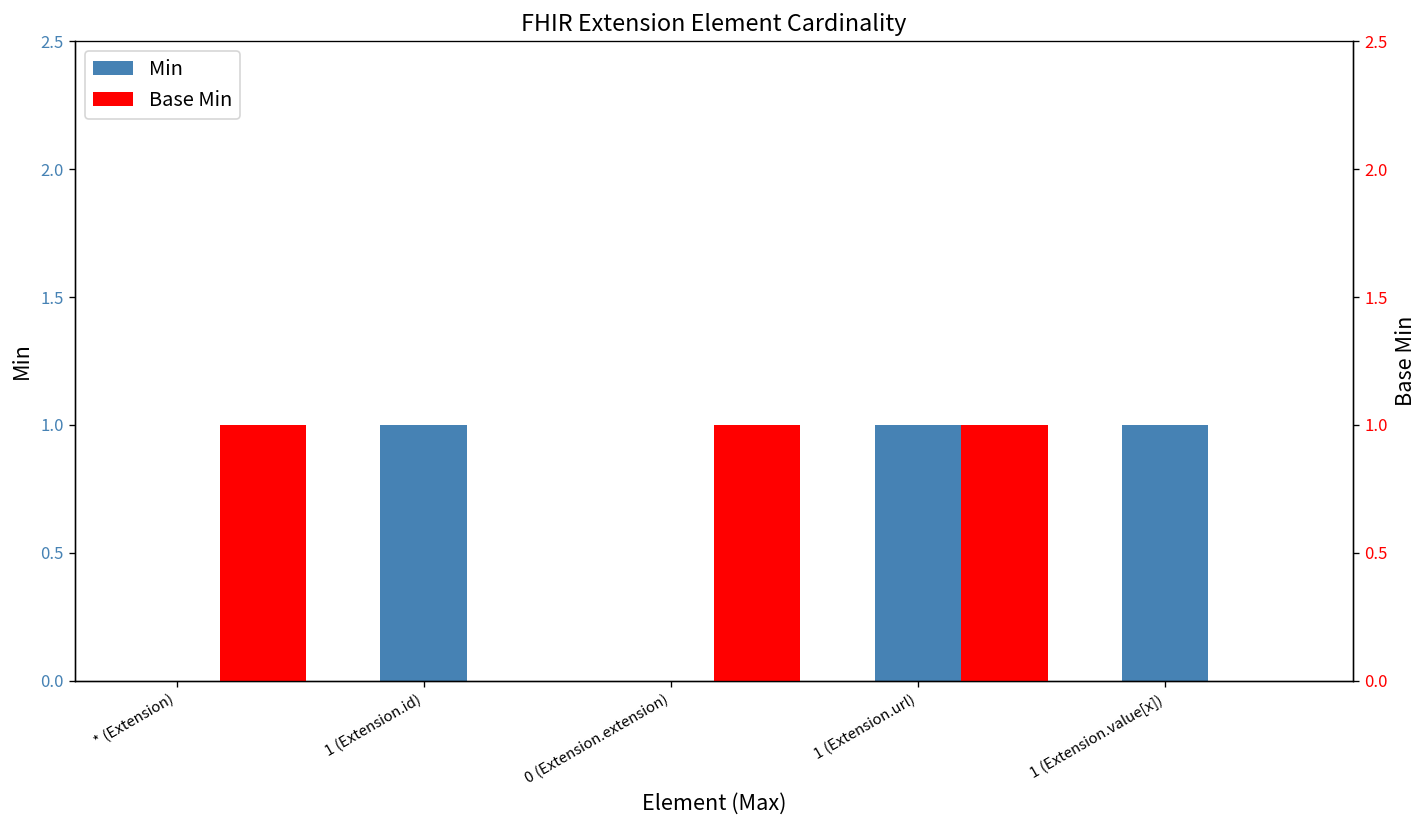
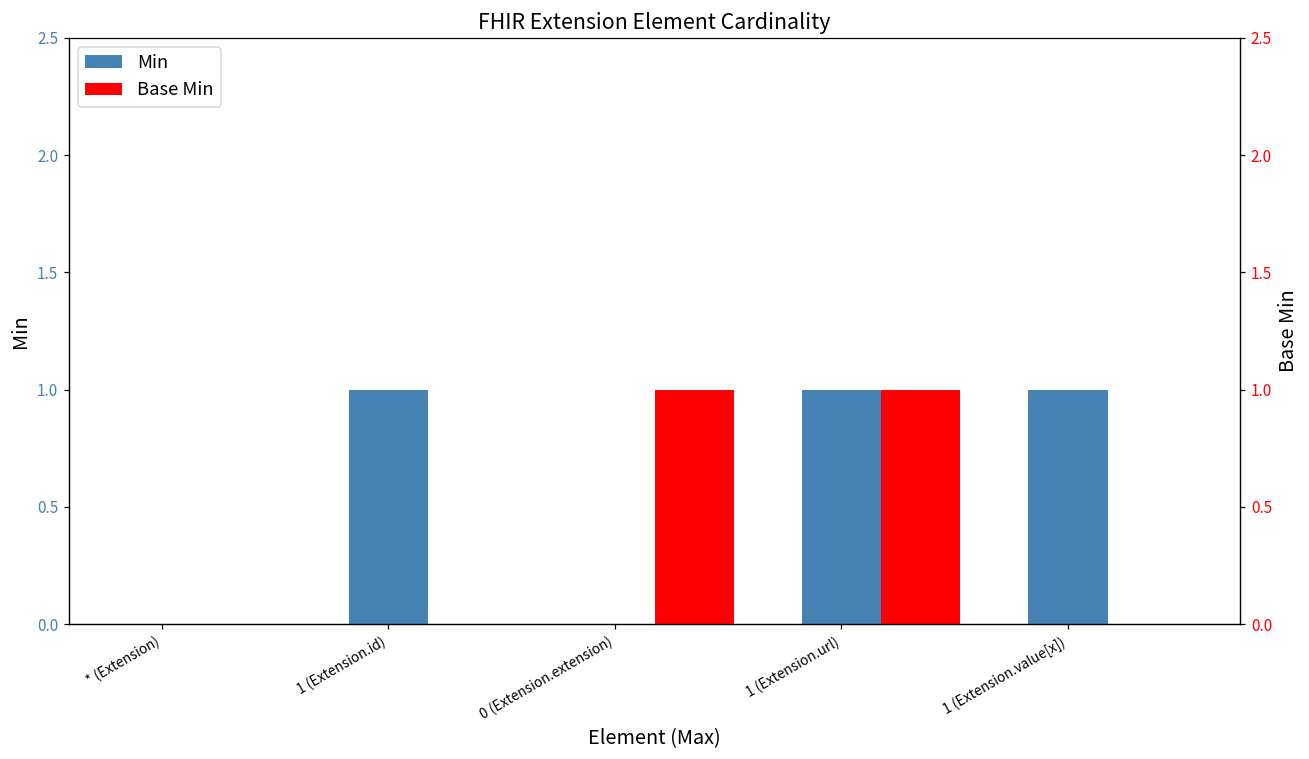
Base Min, * (Extension): 1 -> 0
